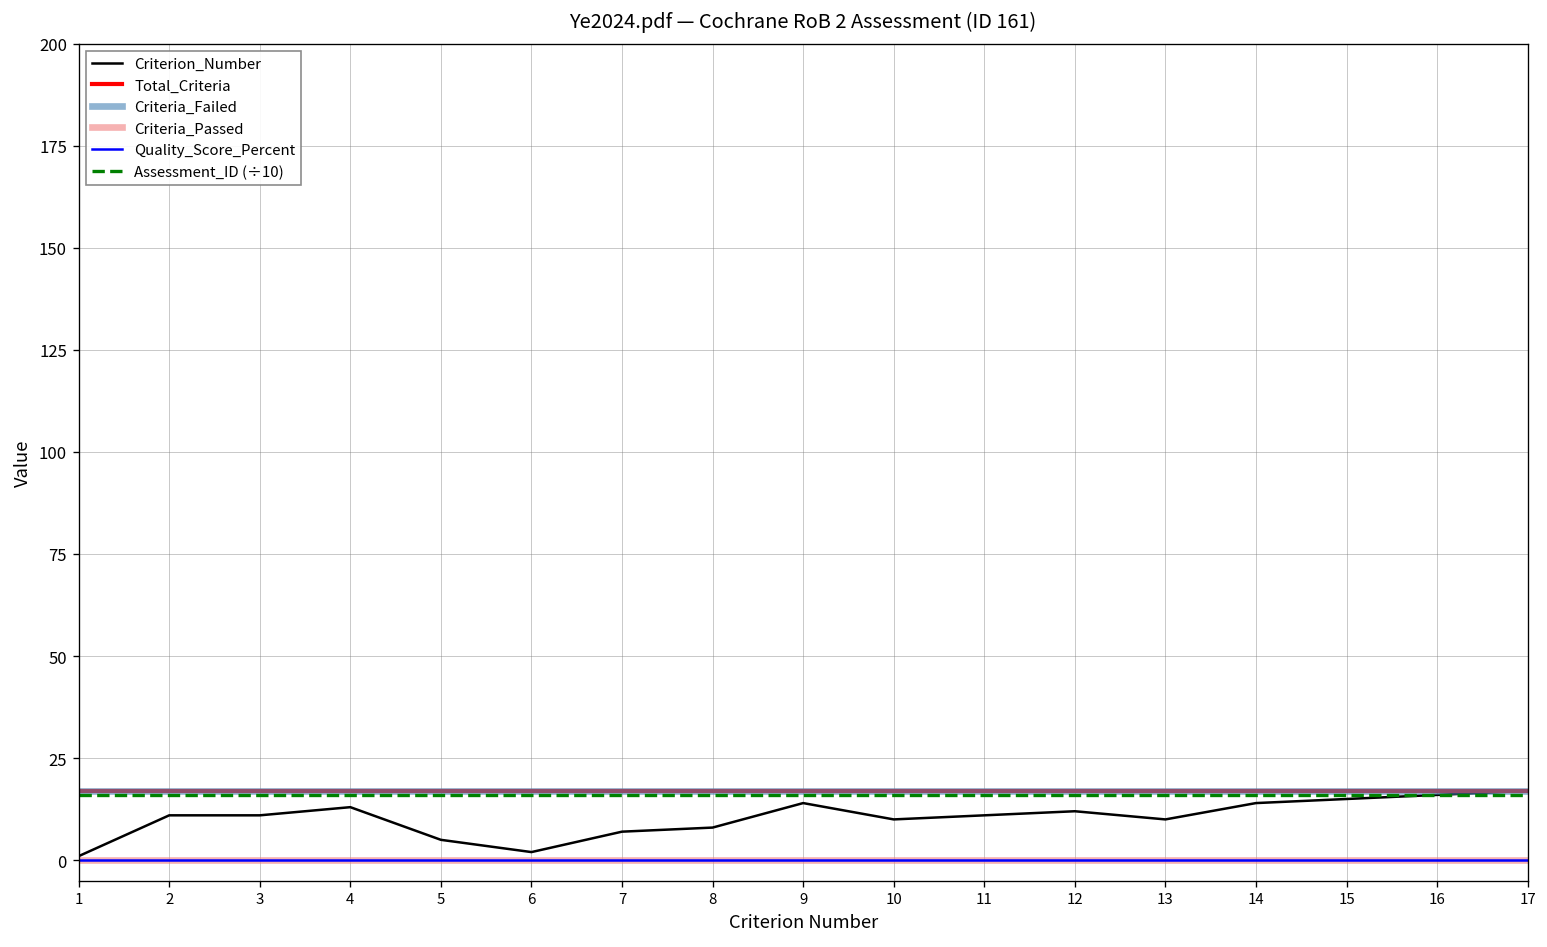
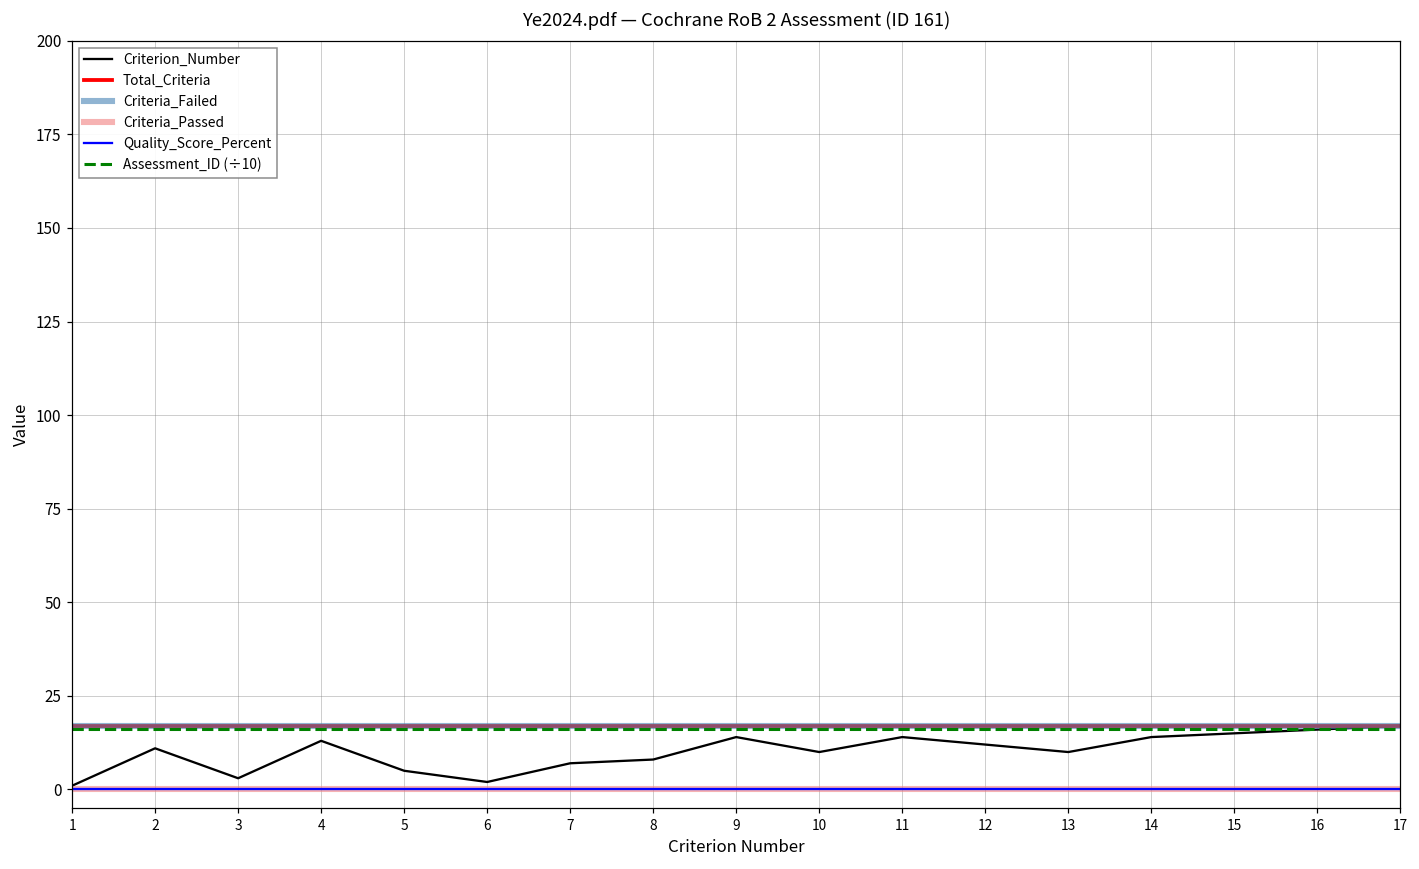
Criterion_Number, 3: 11 -> 3
Criterion_Number, 11: 11 -> 14
